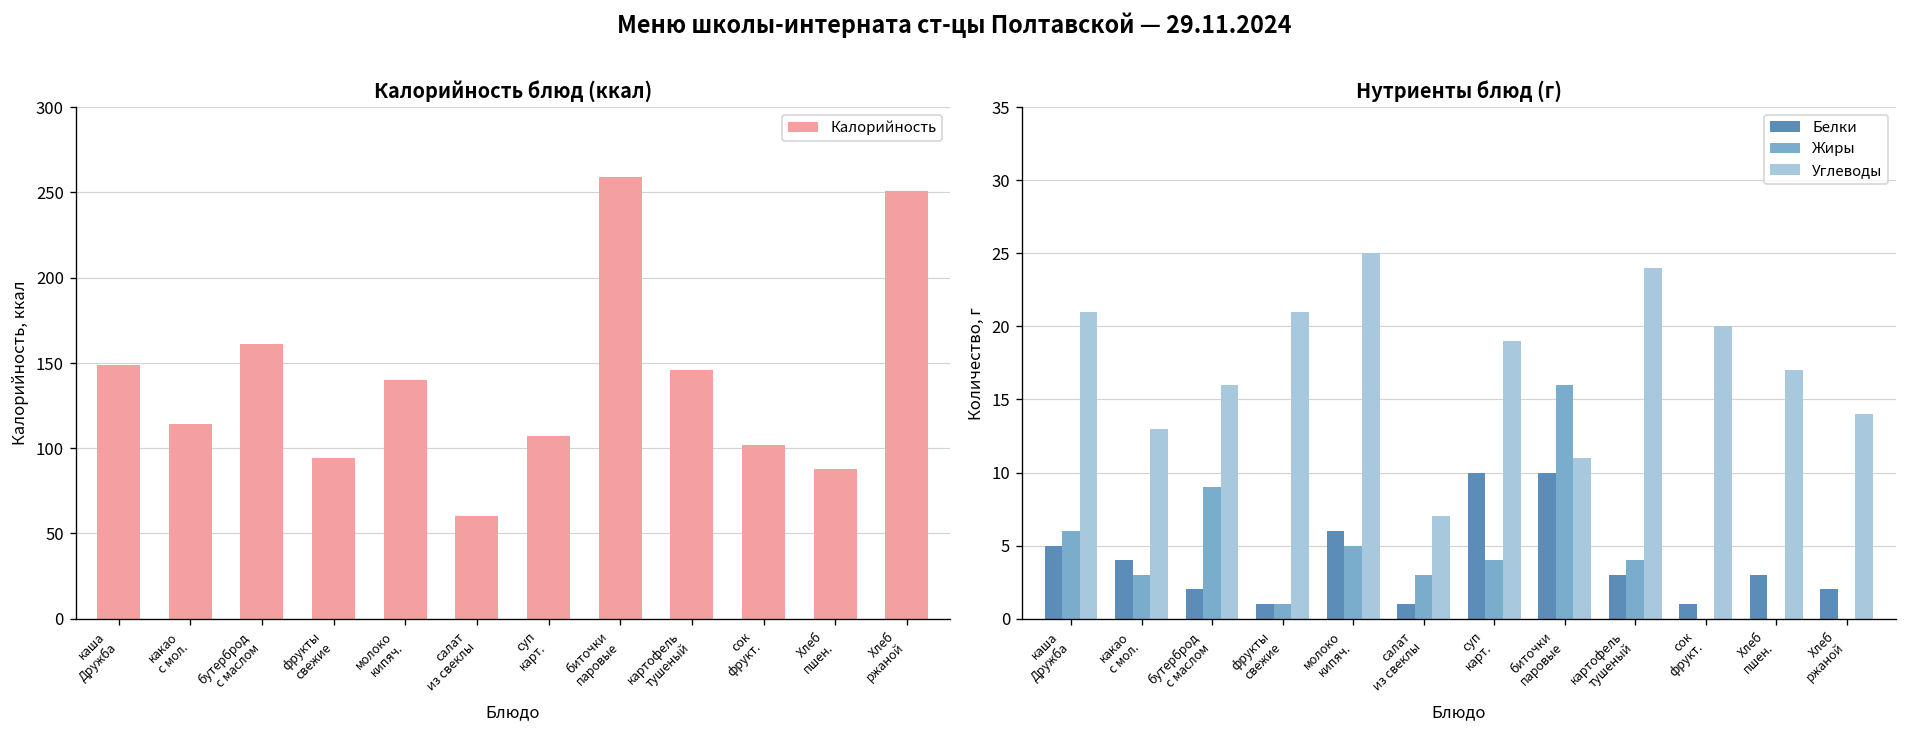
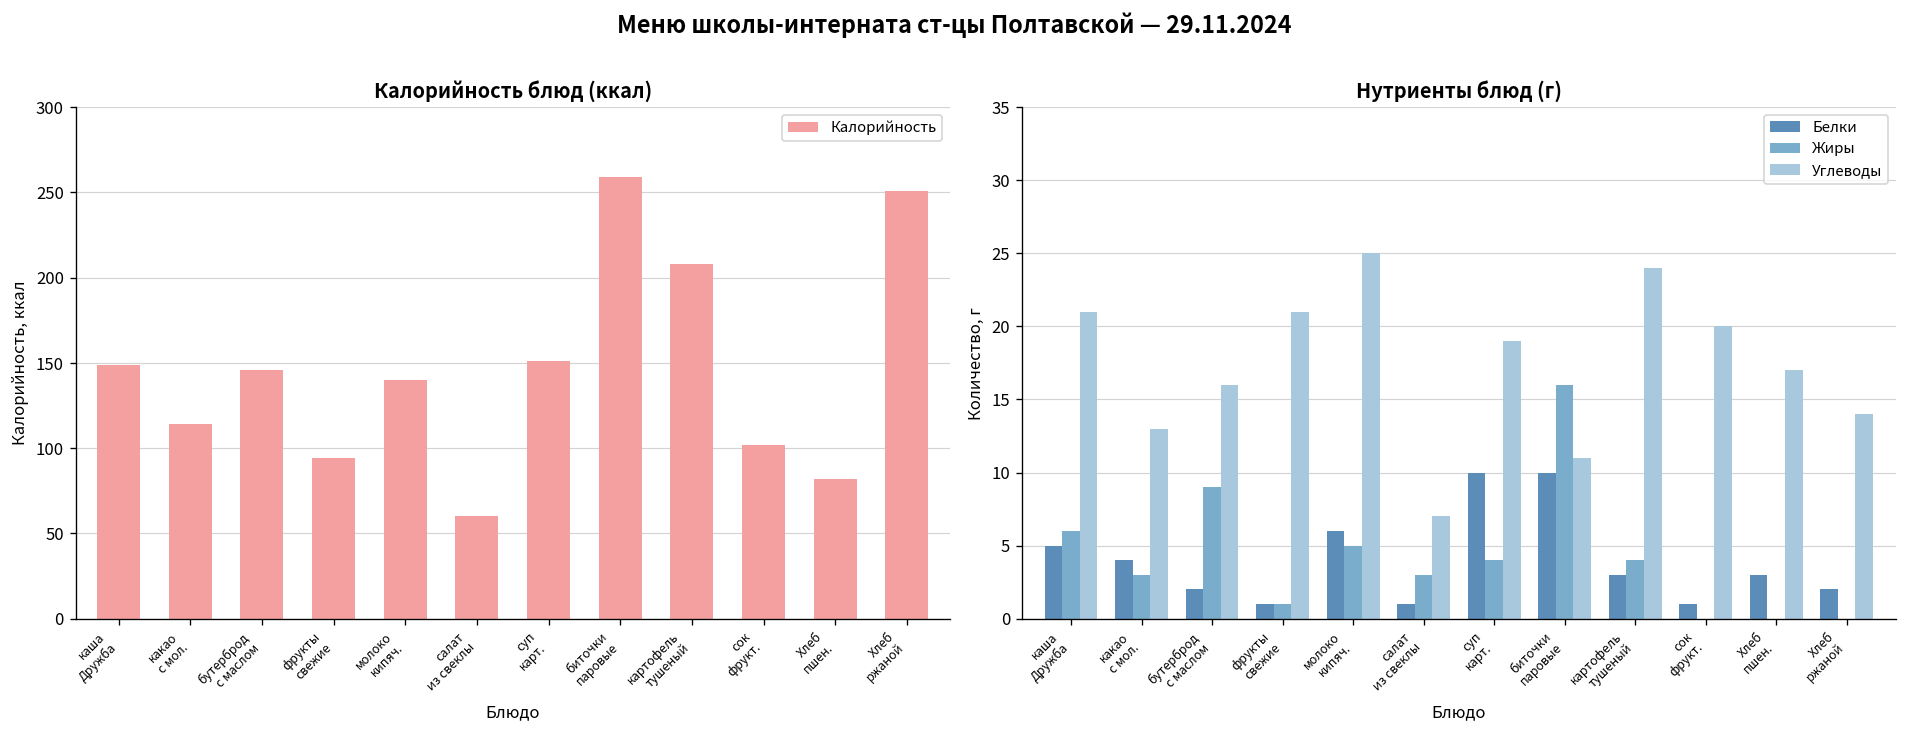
Калорийность блюд (ккал), бутерброд с маслом: 161 -> 146
Калорийность блюд (ккал), суп карт.: 107 -> 151
Калорийность блюд (ккал), картофель тушеный: 146 -> 208
Калорийность блюд (ккал), Хлеб пшен.: 88 -> 82
